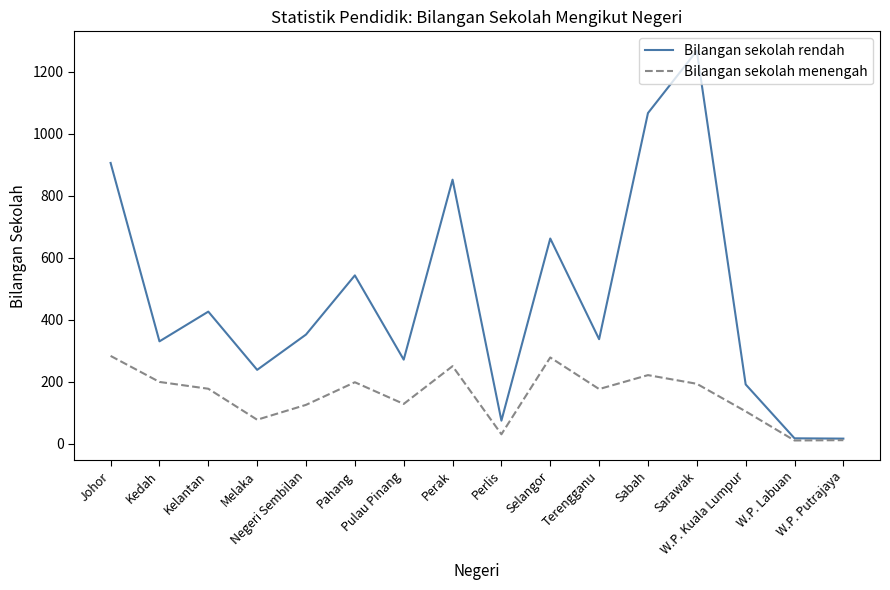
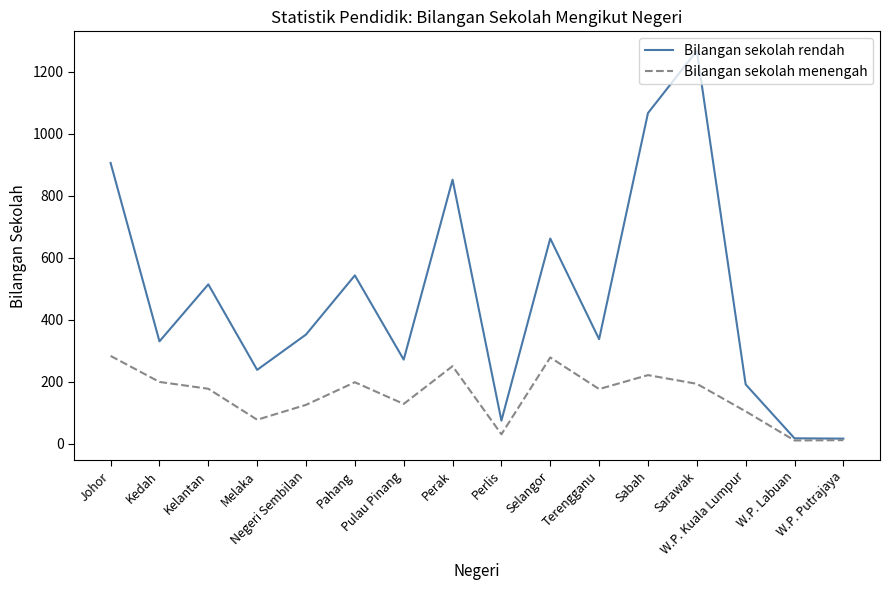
Bilangan sekolah rendah, Kelantan: 430 -> 510
